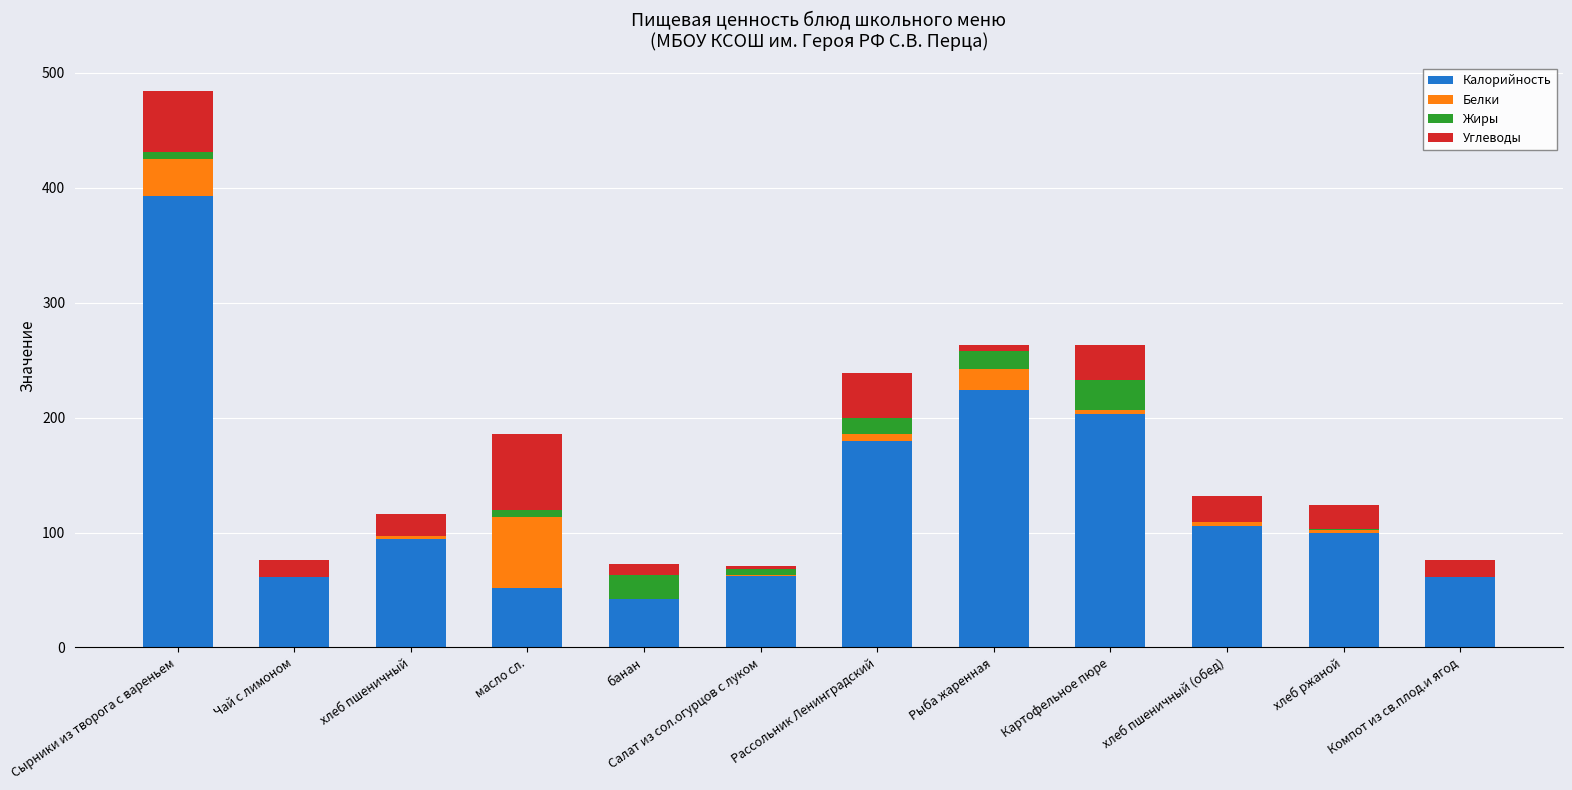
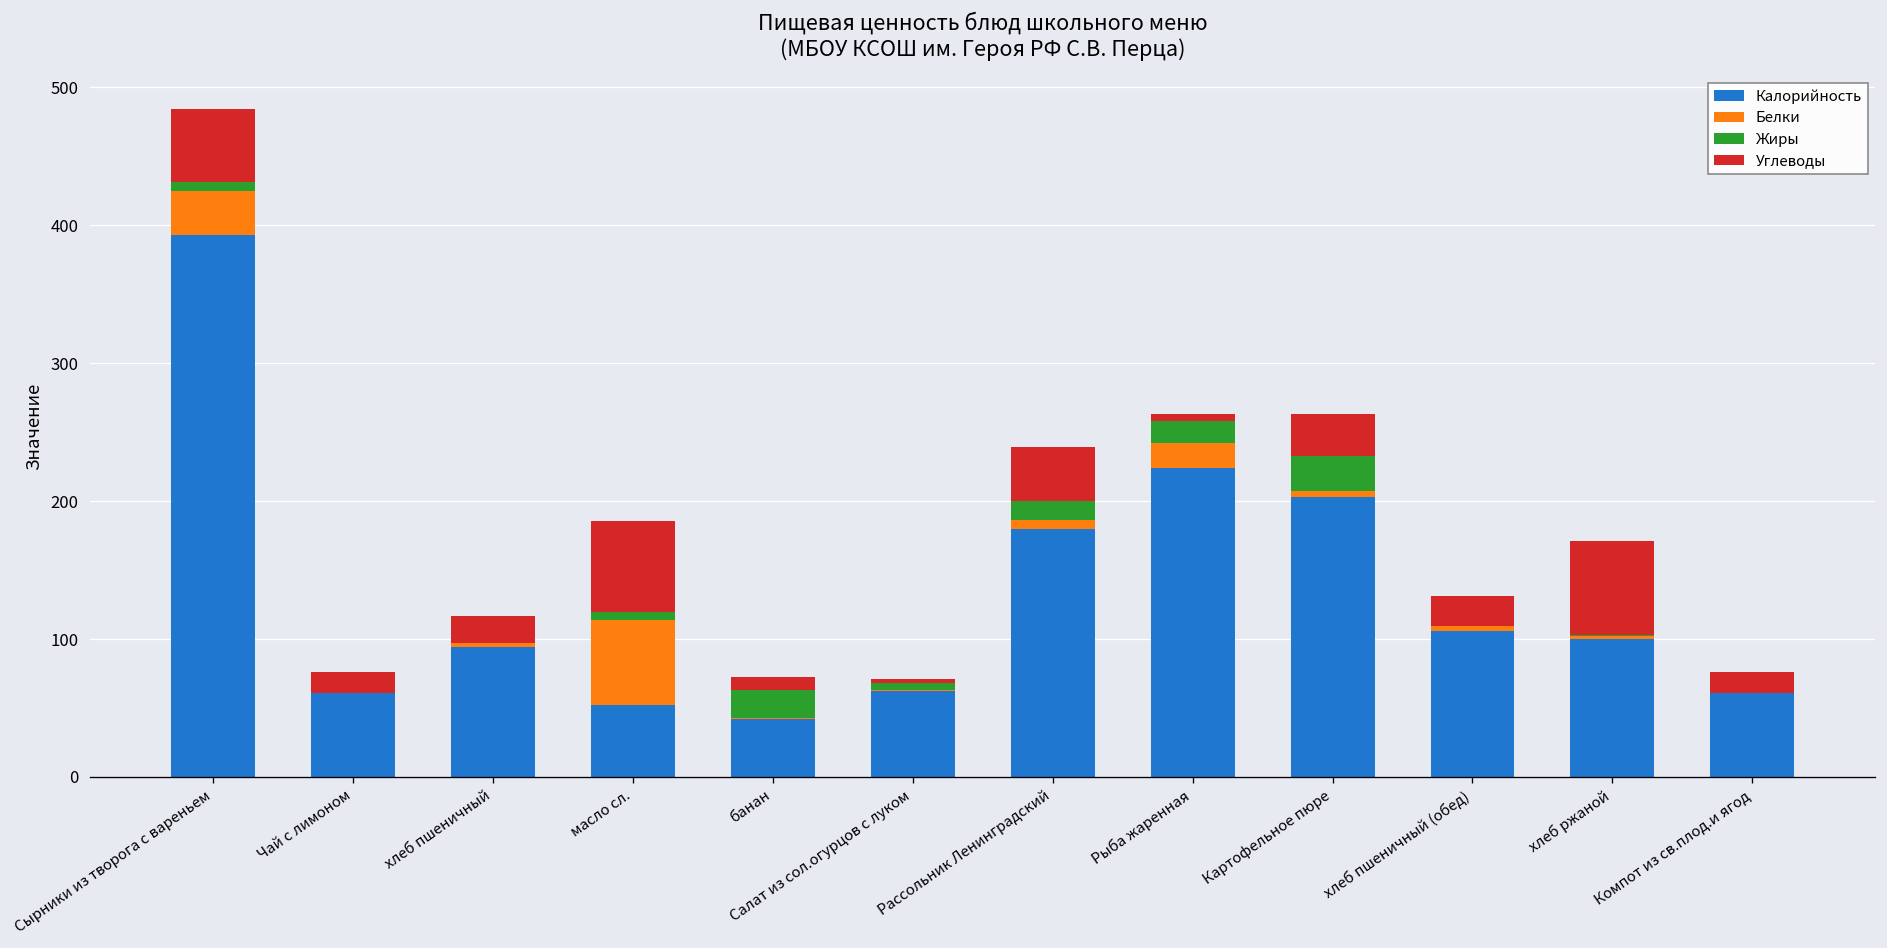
Углеводы, хлеб ржаной: 21 -> 68
